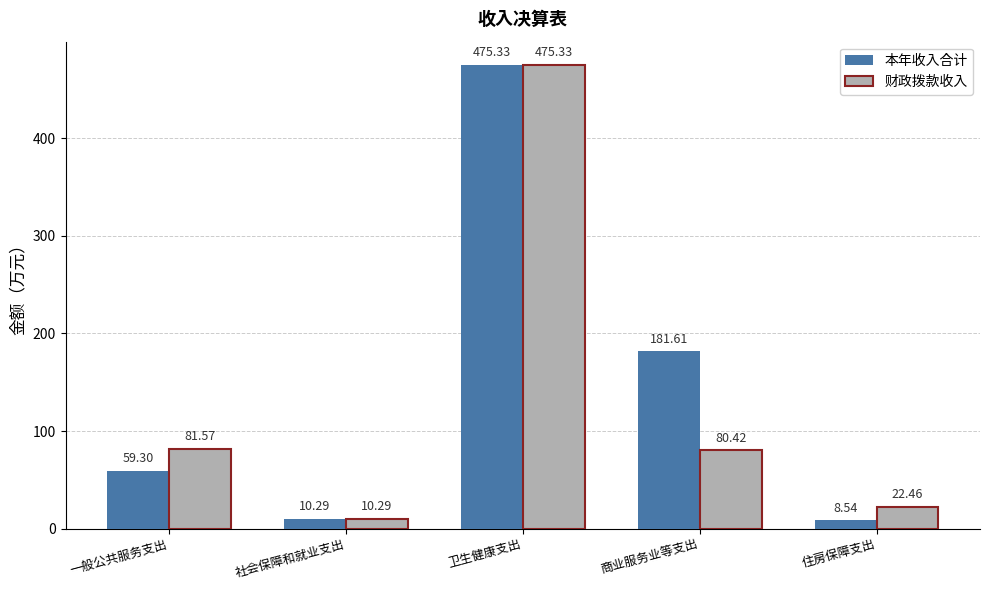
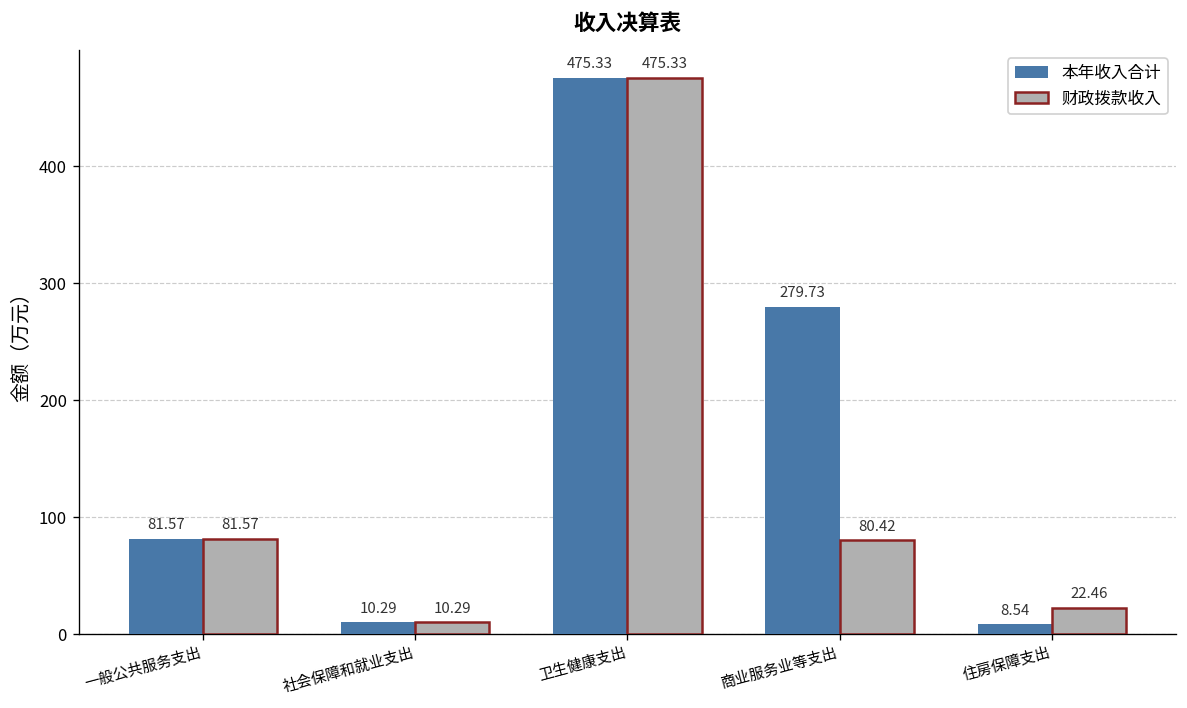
本年收入合计, 一般公共服务支出: 59.30 -> 81.57
本年收入合计, 商业服务业等支出: 181.61 -> 279.73
